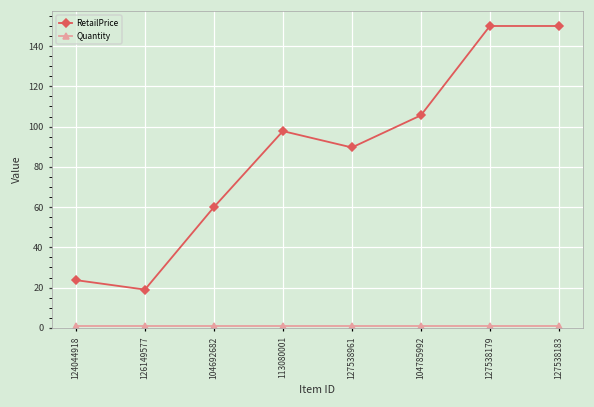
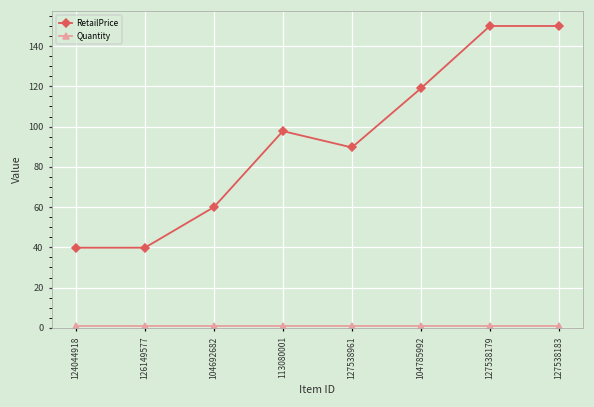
RetailPrice, 124044918: 24 -> 40
RetailPrice, 126149577: 19 -> 40
RetailPrice, 104785992: 106 -> 119
